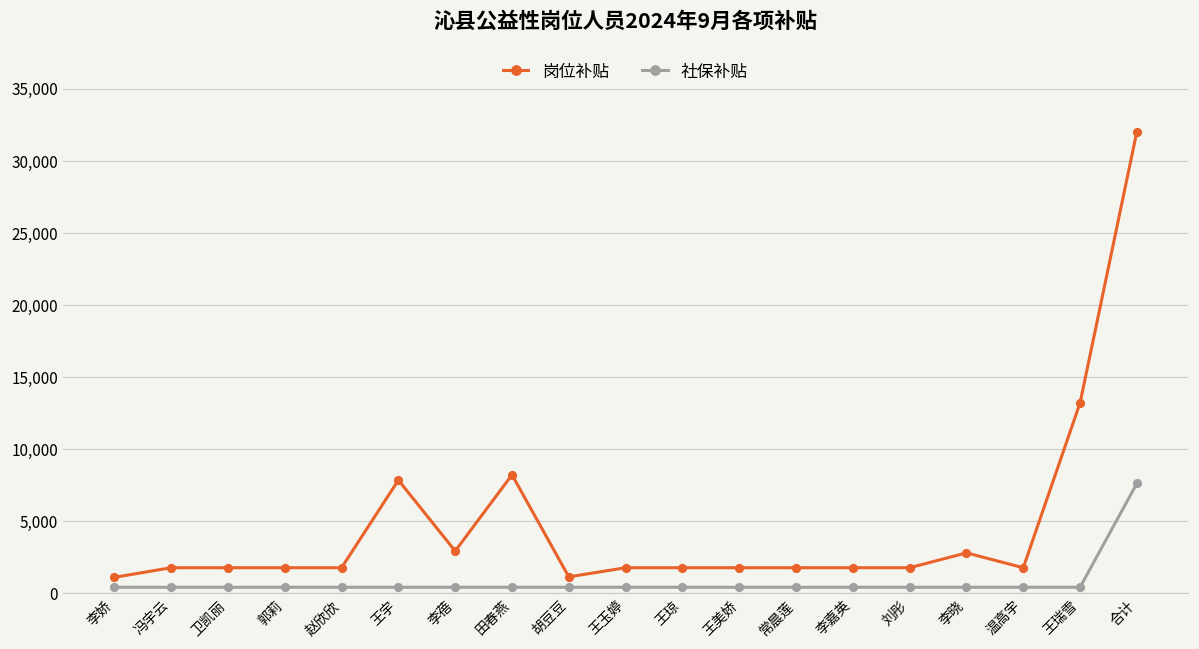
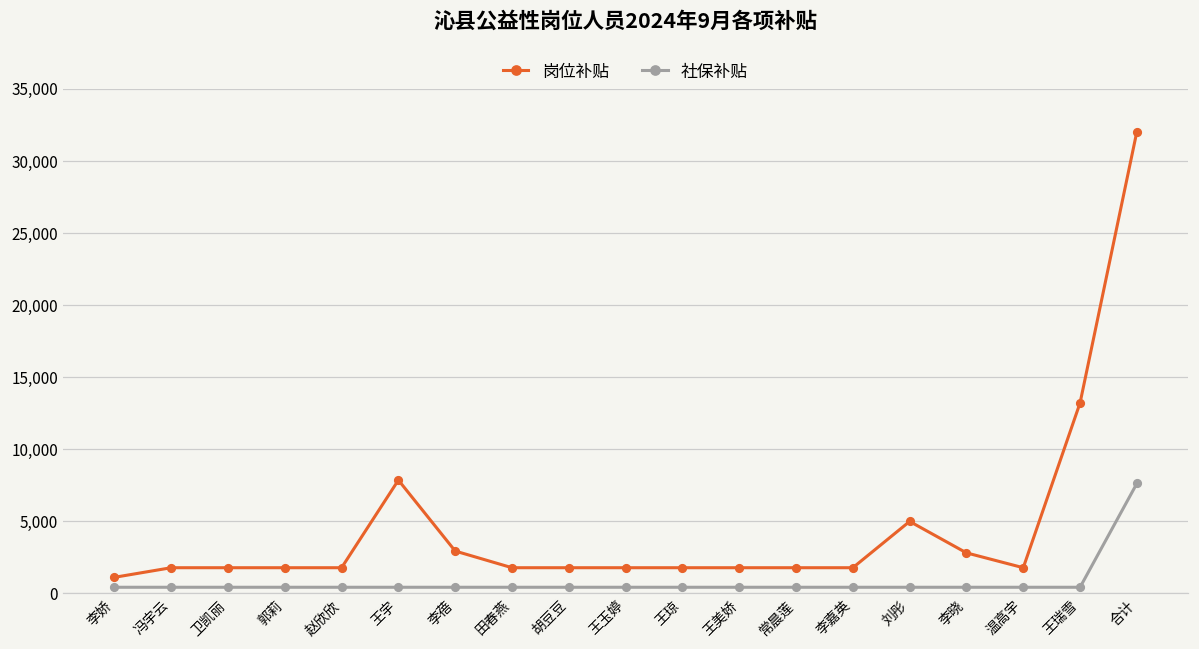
岗位补贴, 田春燕: 8,200 -> 1,800
岗位补贴, 胡豆豆: 1,100 -> 1,800
岗位补贴, 刘彤: 1,800 -> 5,000
